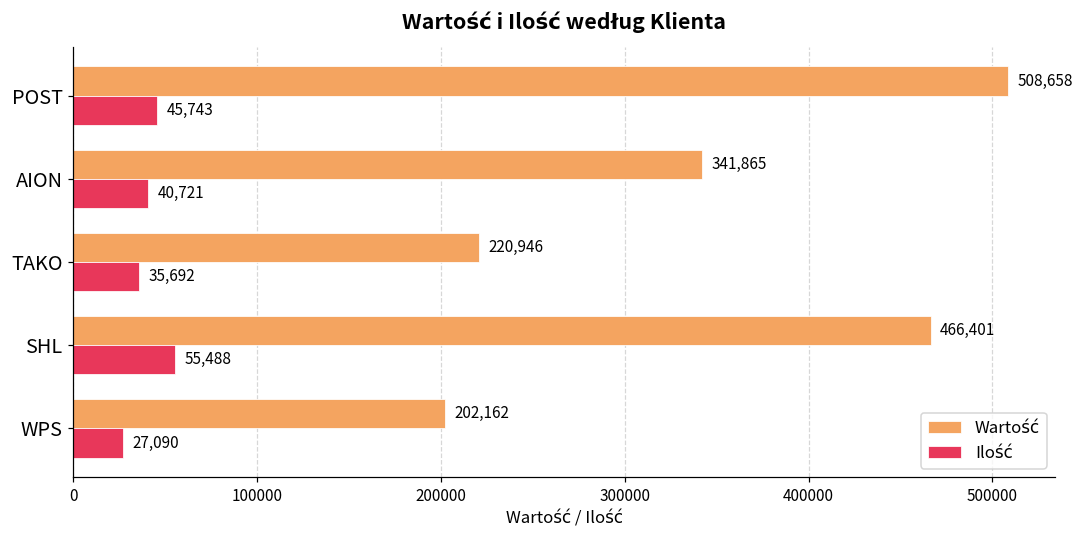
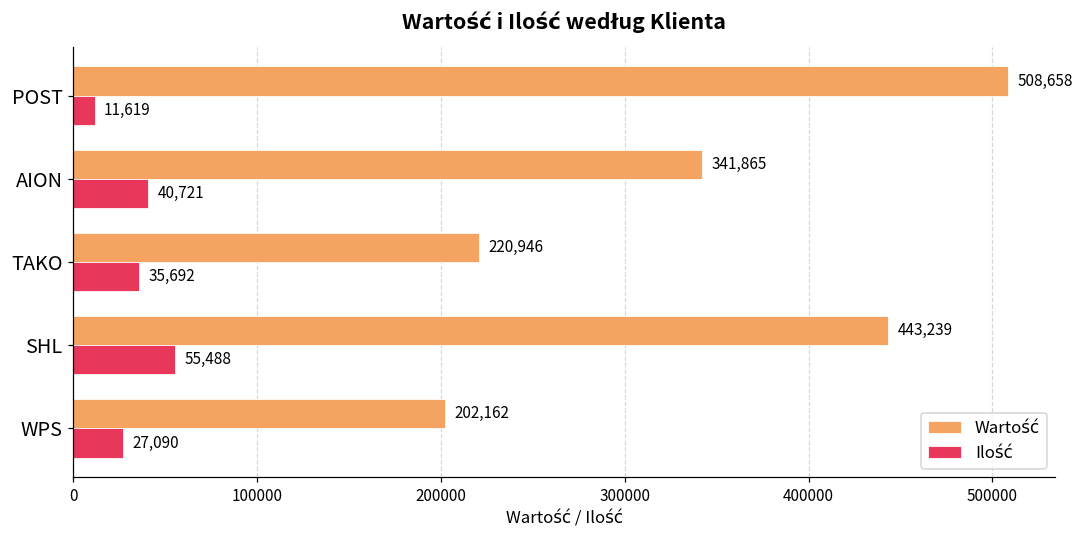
Ilość, POST: 45,743 -> 11,619
Wartość, SHL: 466,401 -> 443,239
